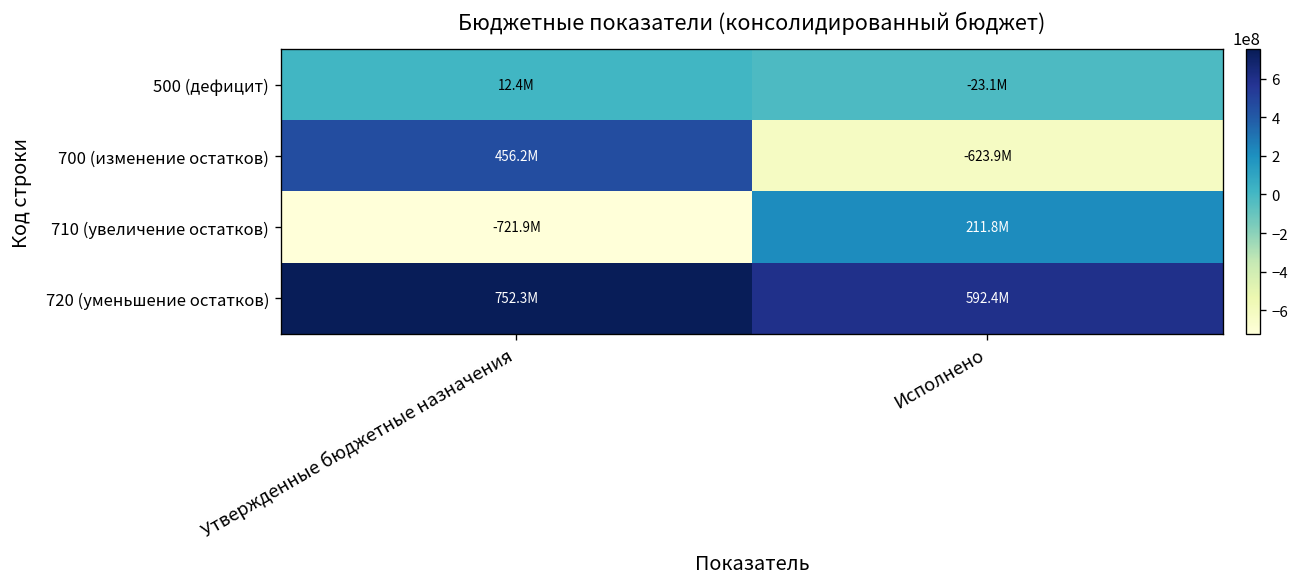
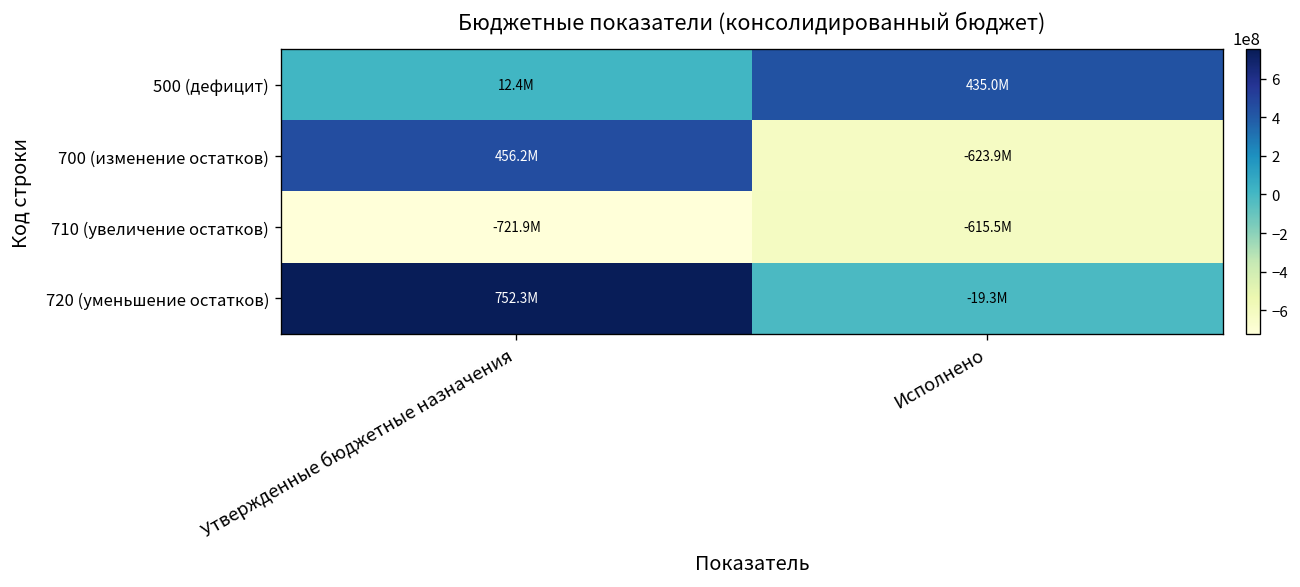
500 (дефицит), Исполнено: -23.1M -> 435.0M
710 (увеличение остатков), Исполнено: 211.8M -> -615.5M
720 (уменьшение остатков), Исполнено: 592.4M -> -19.3M
